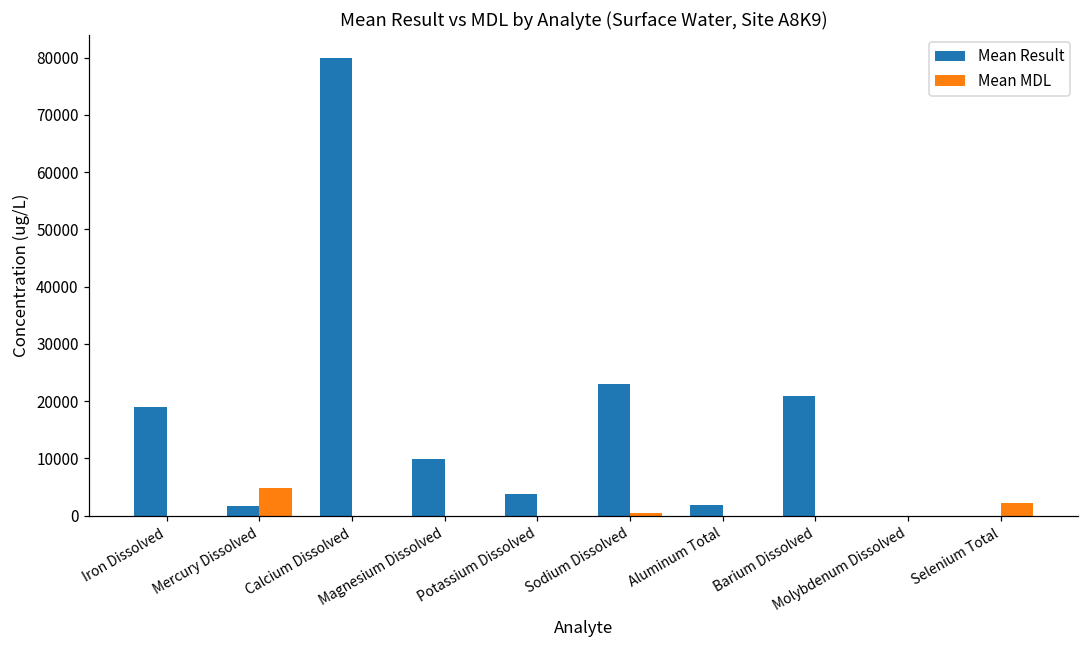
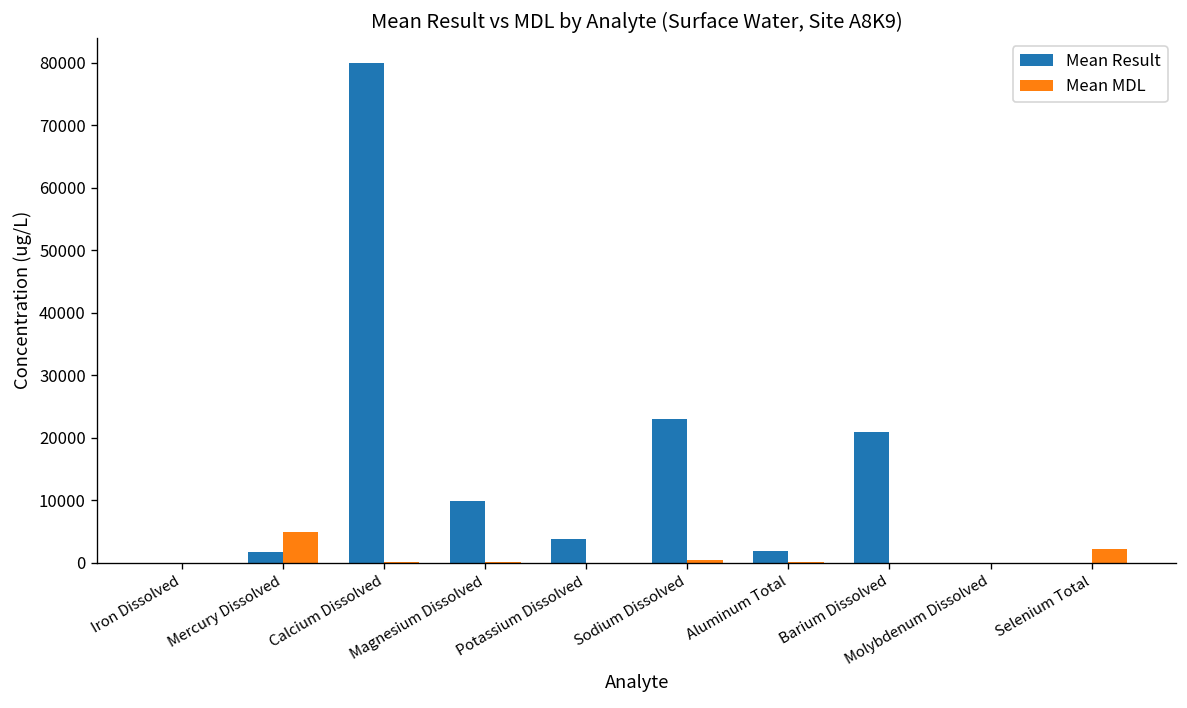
Mean Result, Iron Dissolved: 19000 -> 0
